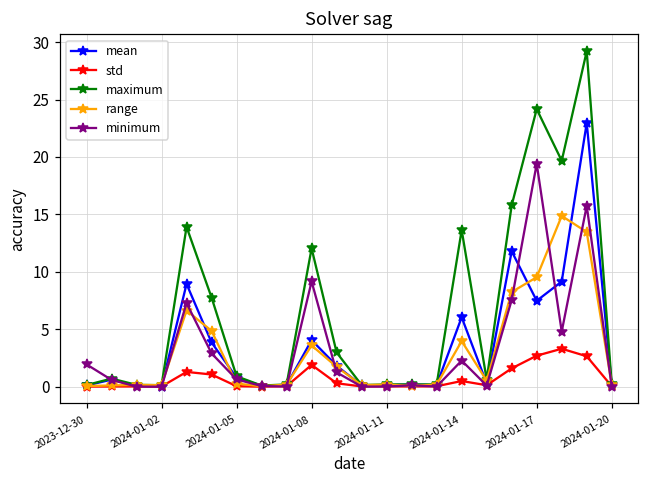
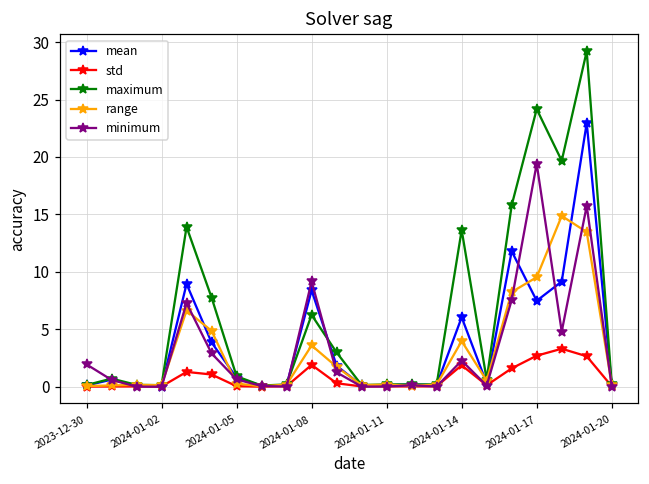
mean, 2024-01-08: 4.1 -> 8.4
maximum, 2024-01-08: 12.0 -> 6.2
std, 2024-01-14: 0.5 -> 1.9
